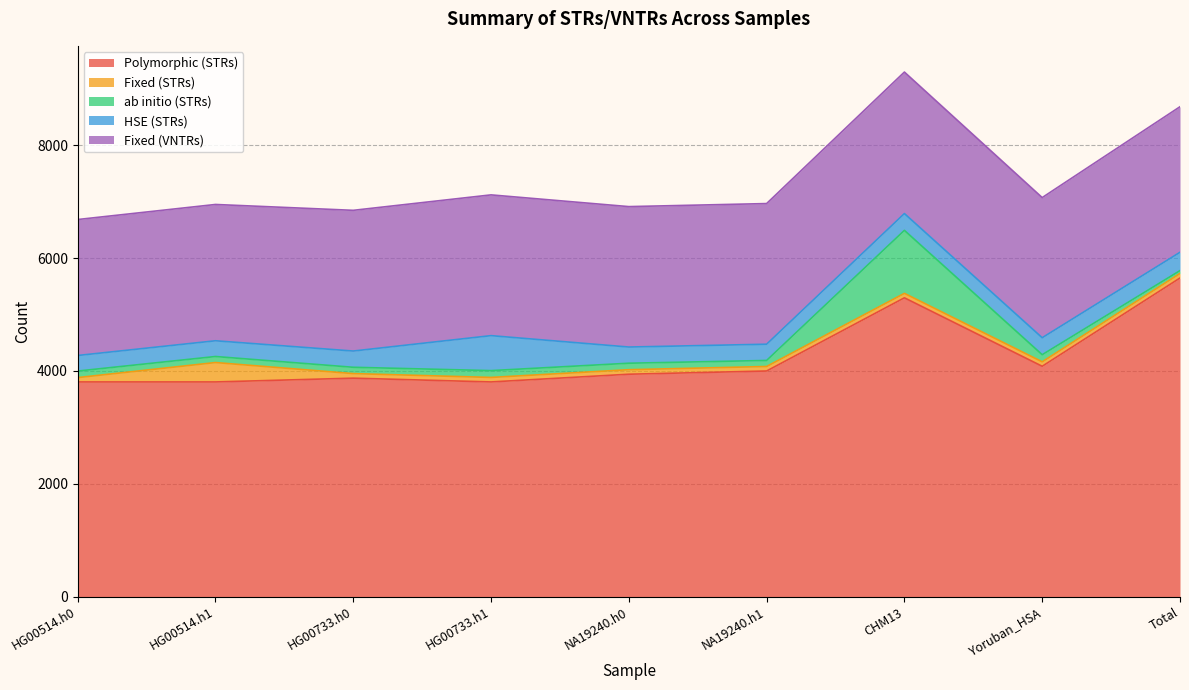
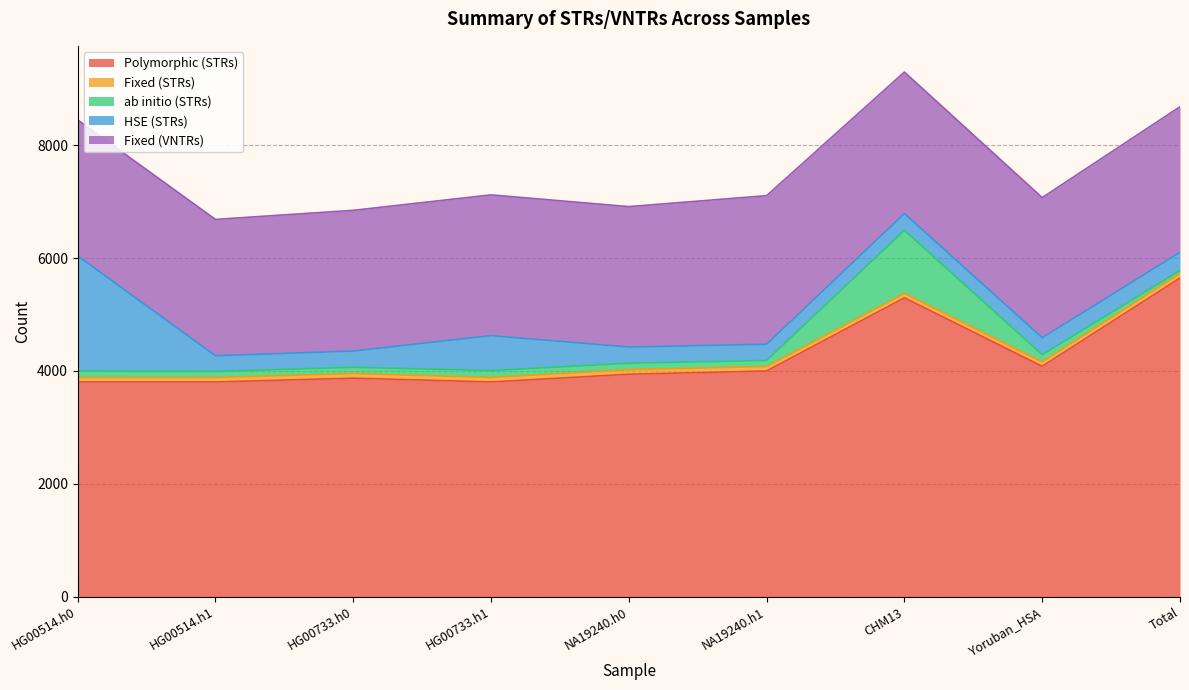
HSE (STRs), HG00514.h0: 300 -> 2000
Fixed (STRs), HG00514.h1: 300 -> 100
Fixed (VNTRs), NA19240.h1: 2500 -> 2600
